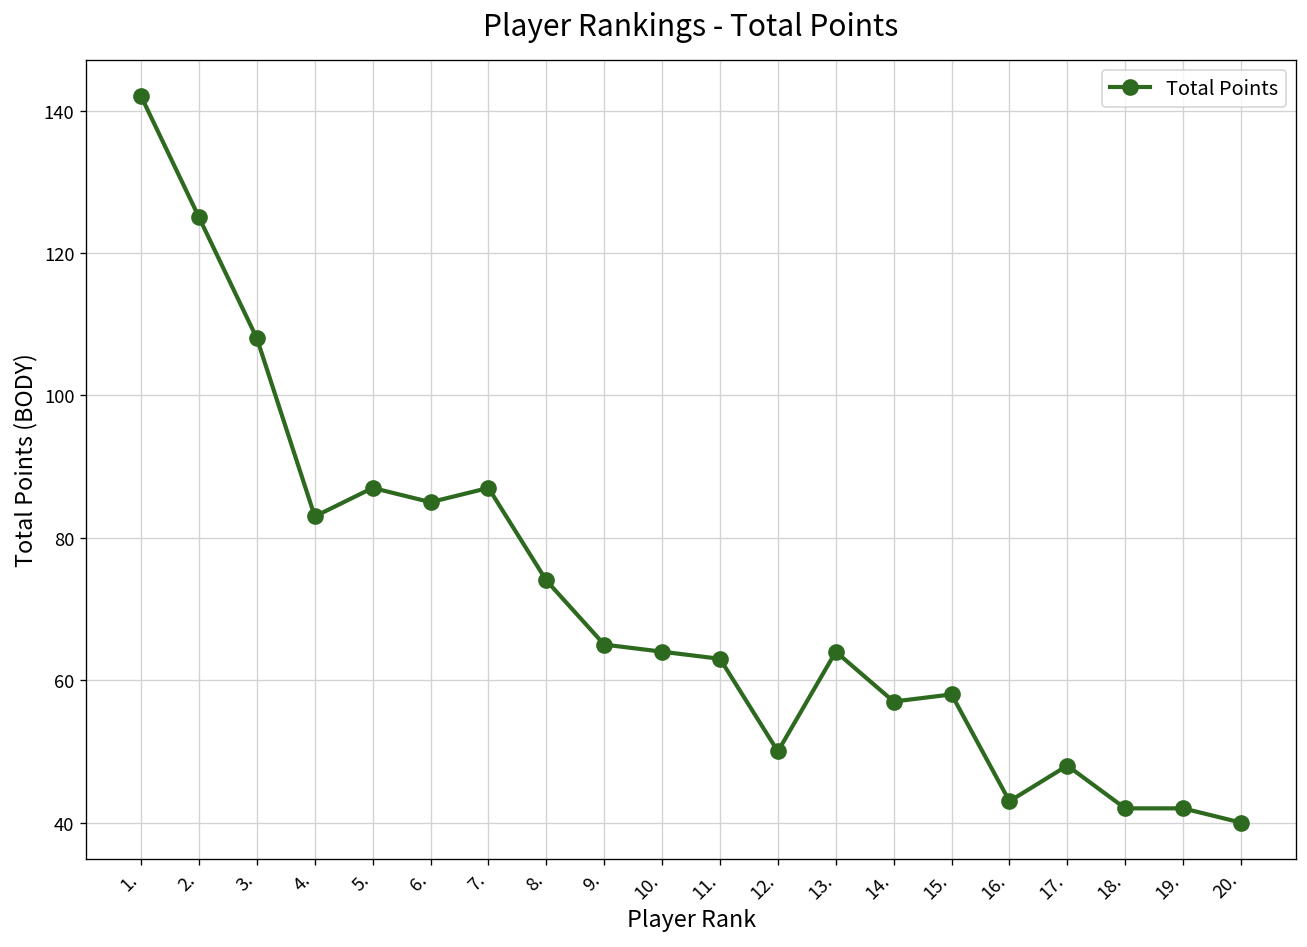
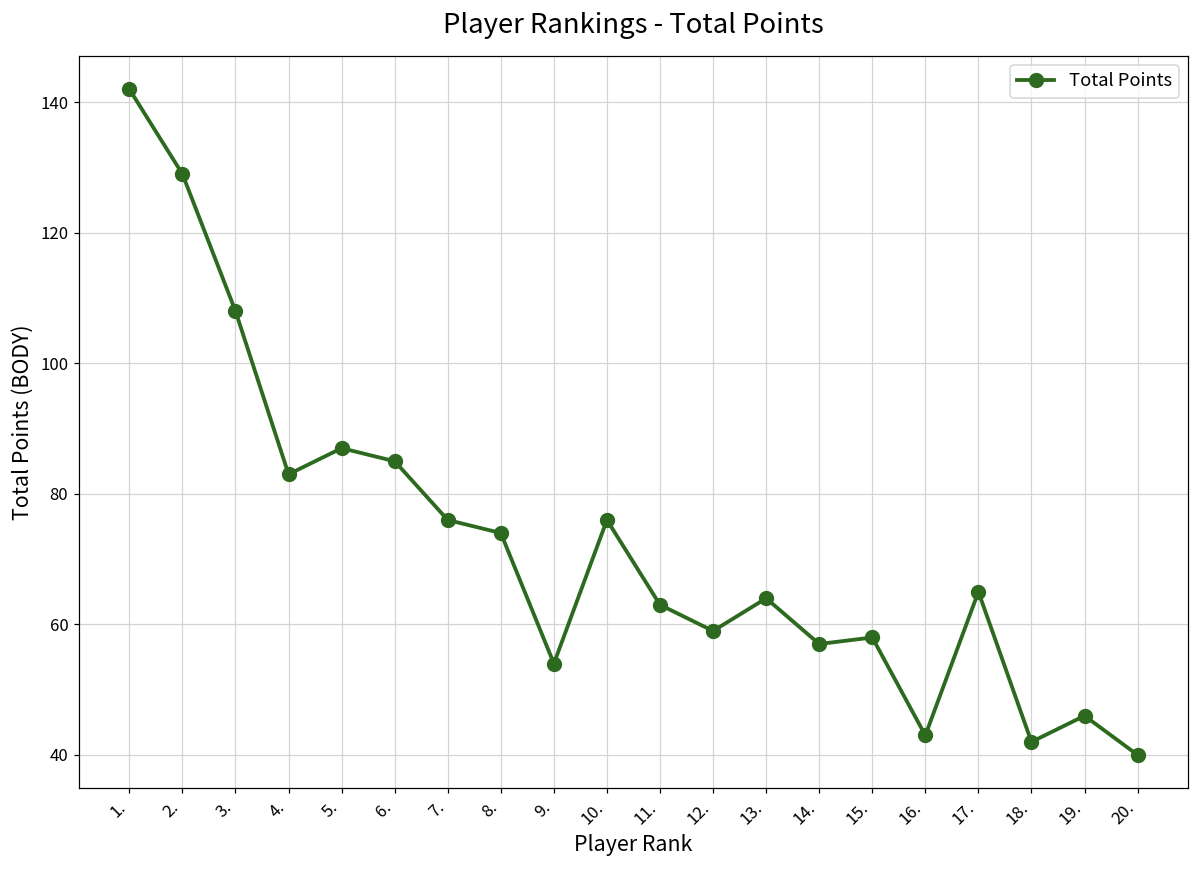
2.: 125 -> 129
7.: 87 -> 76
9.: 65 -> 54
10.: 64 -> 76
12.: 50 -> 59
17.: 48 -> 65
19.: 42 -> 46
